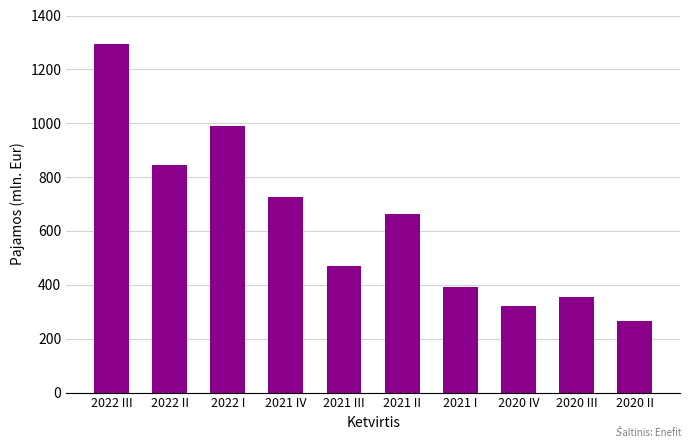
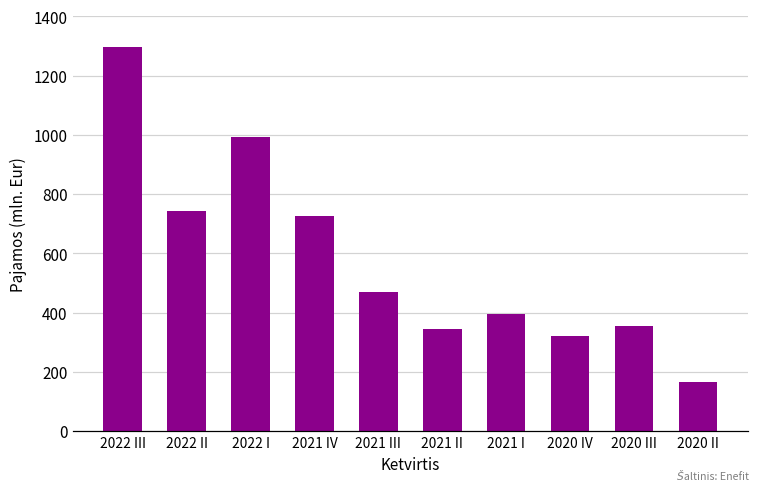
2022 II: 850 -> 740
2021 II: 660 -> 340
2020 II: 270 -> 160
